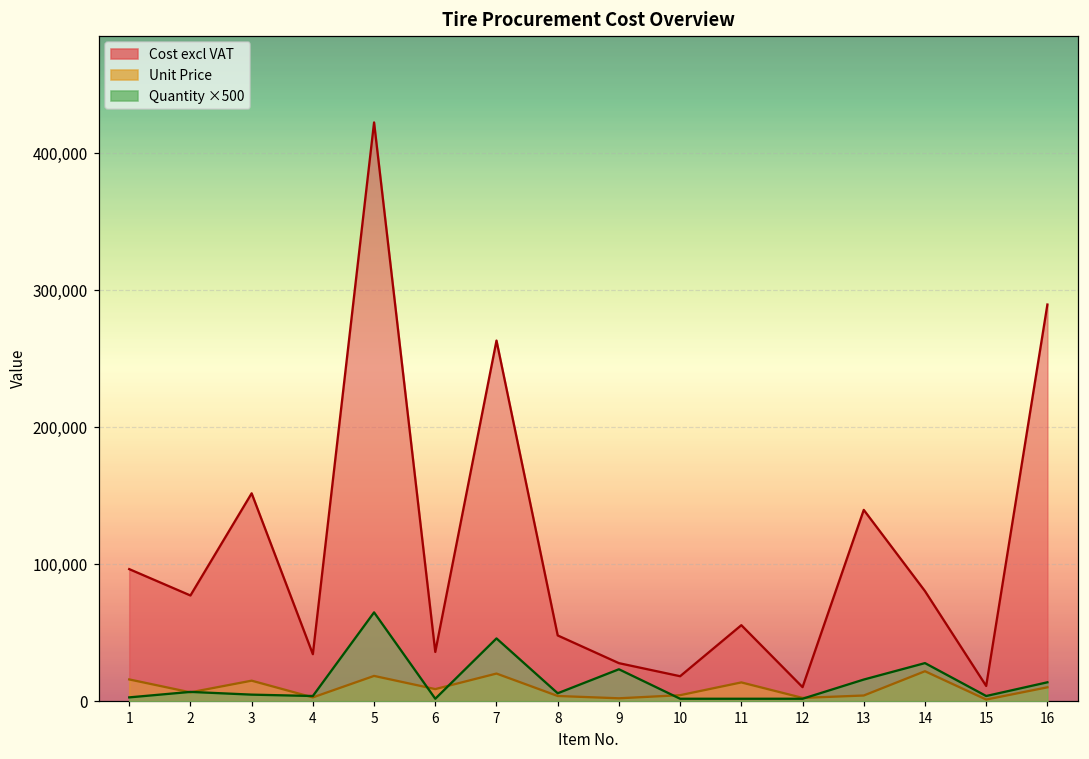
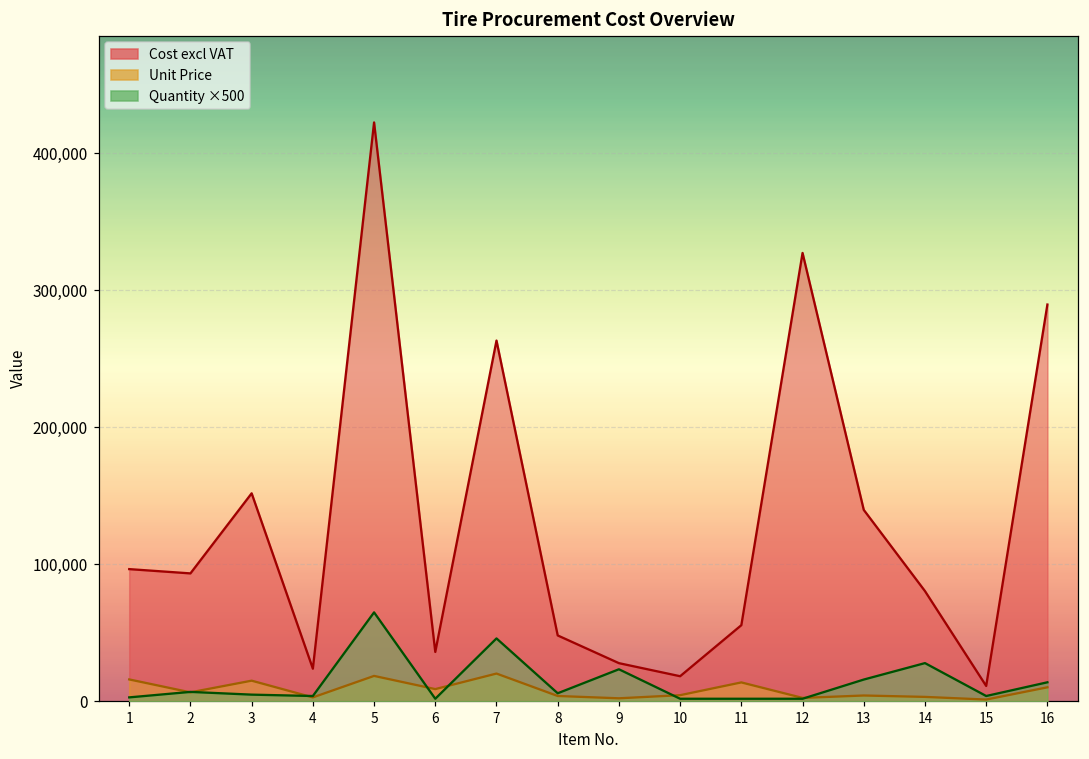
Cost excl VAT, 2: 77,000 -> 93,000
Cost excl VAT, 4: 34,000 -> 24,000
Cost excl VAT, 12: 10,000 -> 327,000
Unit Price, 14: 22,000 -> 3,000
